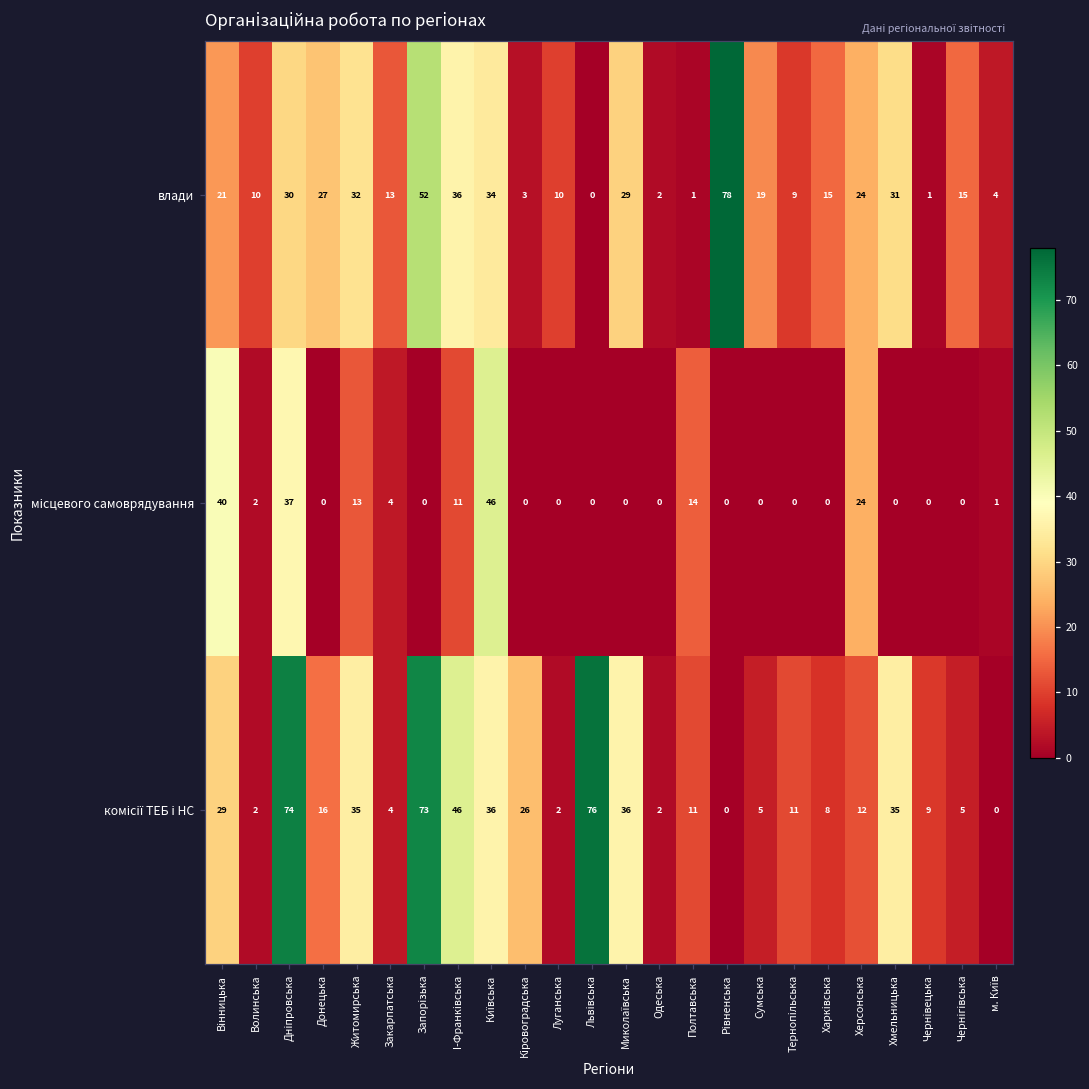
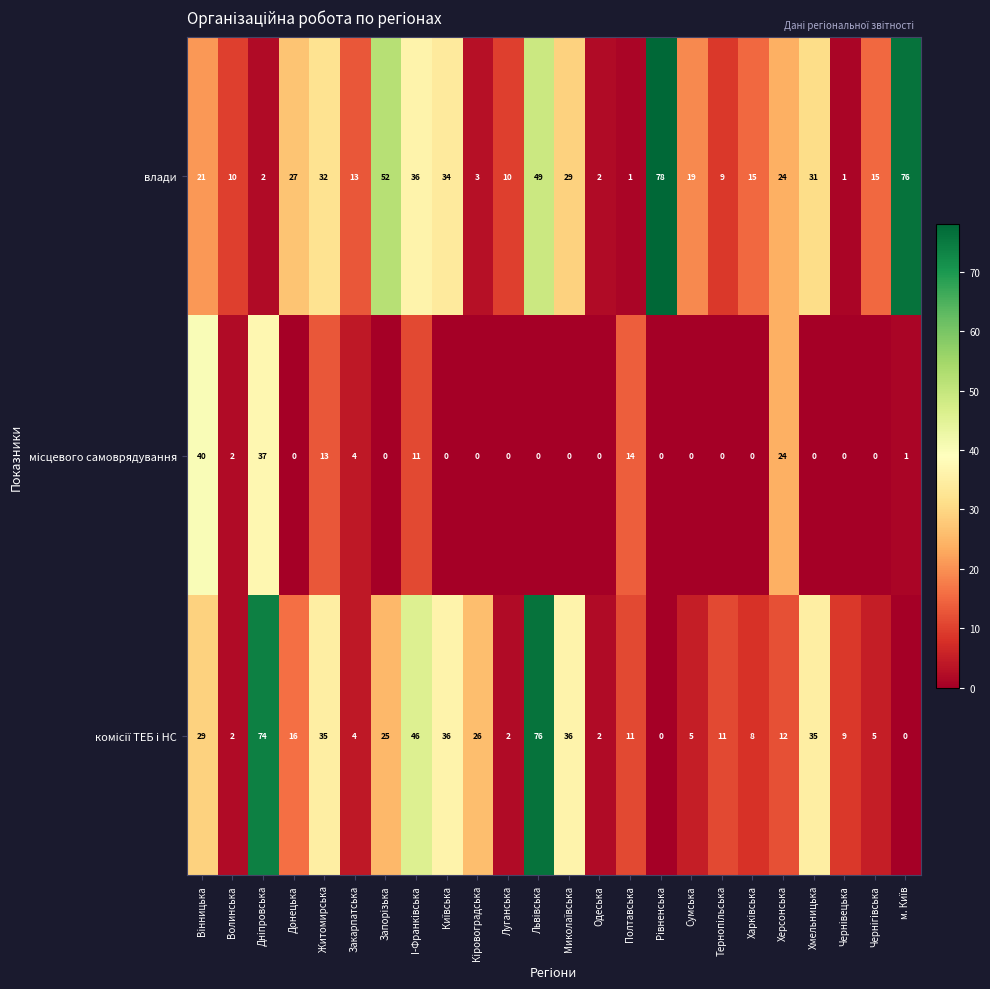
влади, Дніпровська: 30 -> 2
влади, Львівська: 0 -> 49
влади, м. Київ: 4 -> 76
місцевого самоврядування, Київська: 46 -> 0
комісії ТЕБ і НС, Запорізька: 73 -> 25
